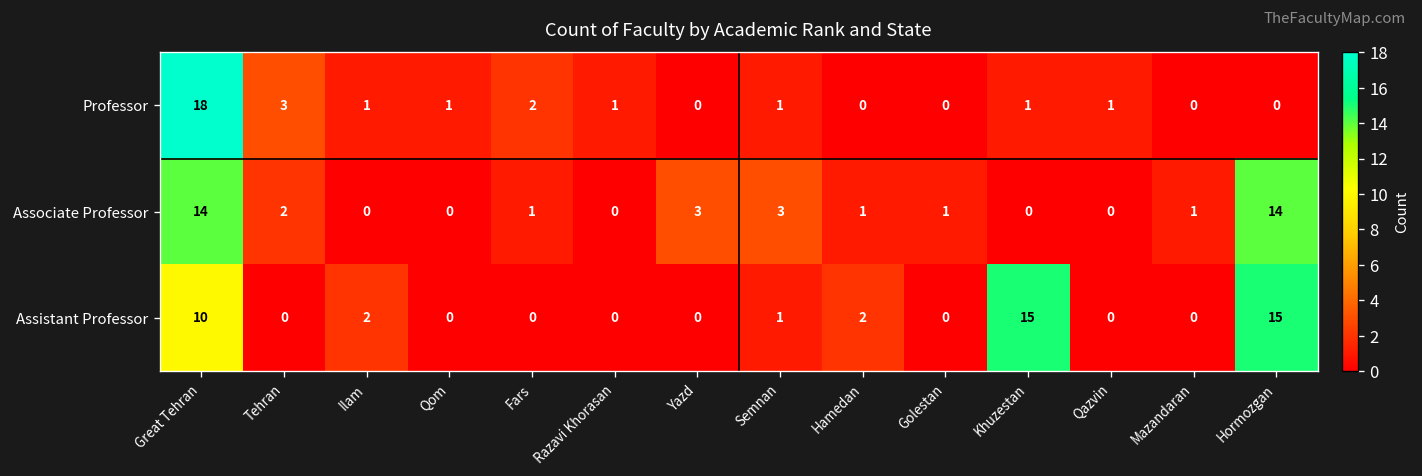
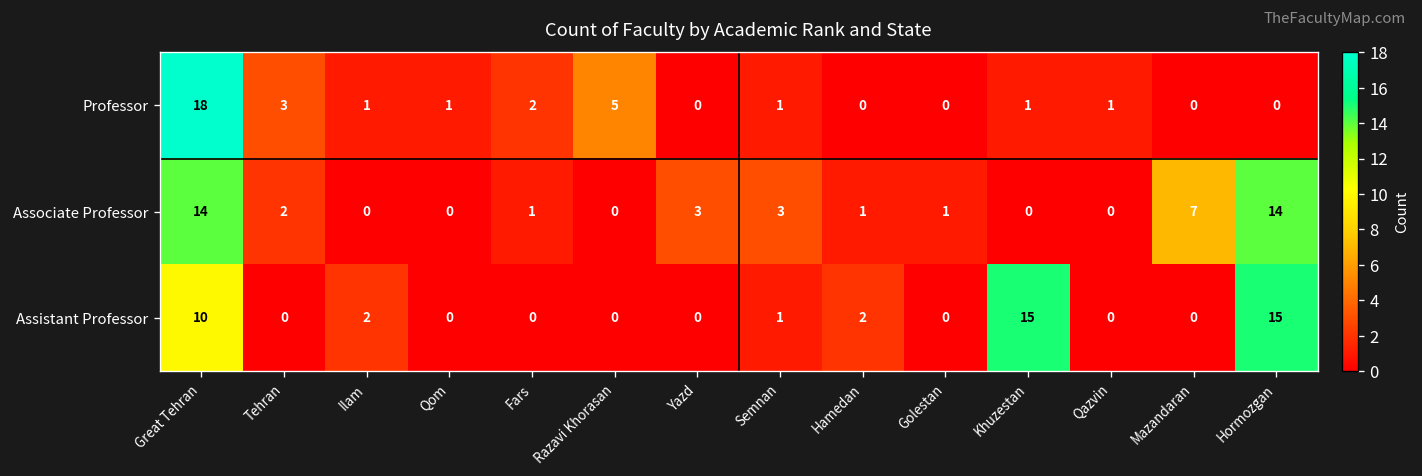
Professor, Razavi Khorasan: 1 -> 5
Associate Professor, Mazandaran: 1 -> 7
